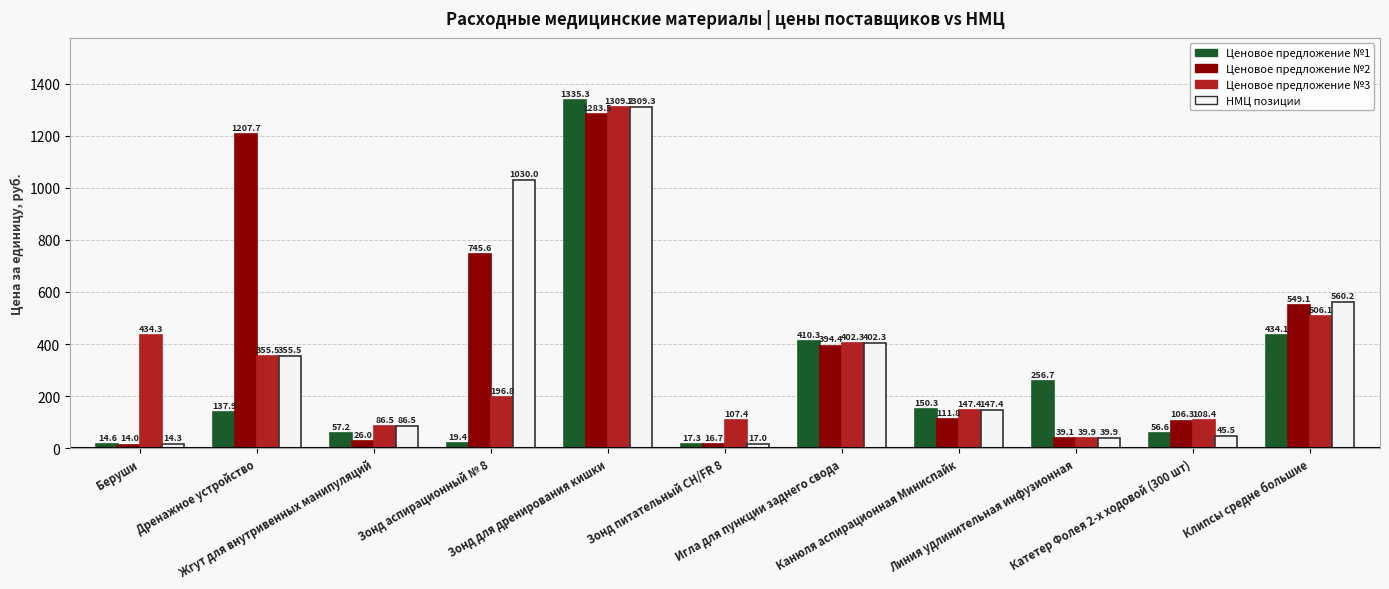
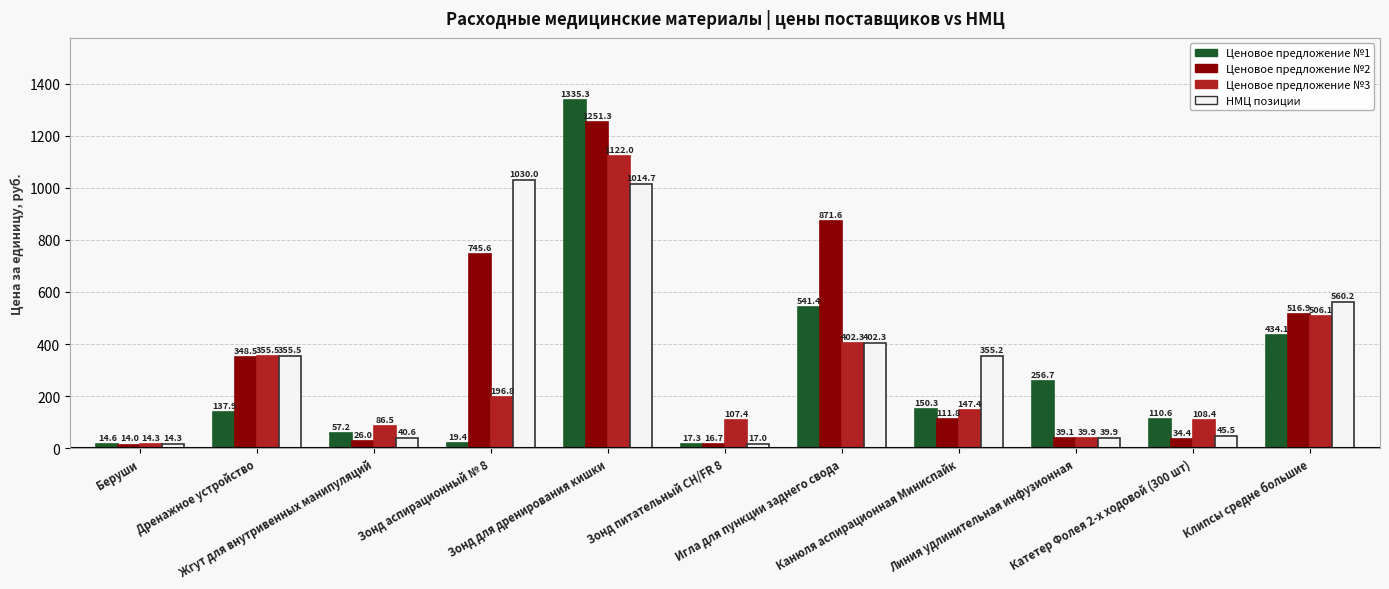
Ценовое предложение №3, Беруши: 434.3 -> 14.3
Ценовое предложение №2, Дренажное устройство: 1207.7 -> 348.5
НМЦ позиции, Жгут для внутривенных манипуляций: 86.5 -> 40.6
Ценовое предложение №2, Зонд для дренирования кишки: 1283.5 -> 1251.3
Ценовое предложение №3, Зонд для дренирования кишки: 1309.2 -> 1122.0
НМЦ позиции, Зонд для дренирования кишки: 1309.3 -> 1014.7
Ценовое предложение №1, Игла для пункции заднего свода: 410.3 -> 541.4
Ценовое предложение №2, Игла для пункции заднего свода: 394.4 -> 871.6
НМЦ позиции, Канюля аспирационная Миниспайк: 147.4 -> 355.2
Ценовое предложение №1, Катетер Фолея 2-х ходовой (300 шт): 56.6 -> 110.6
Ценовое предложение №2, Катетер Фолея 2-х ходовой (300 шт): 106.3 -> 34.4
Ценовое предложение №2, Клипсы средне большие: 549.1 -> 516.9
